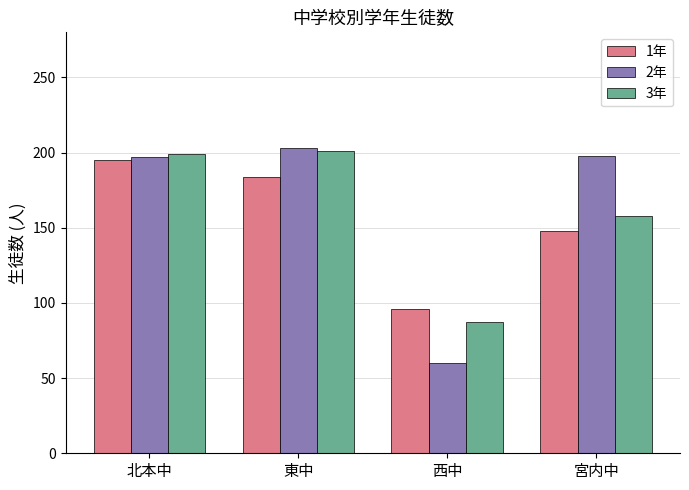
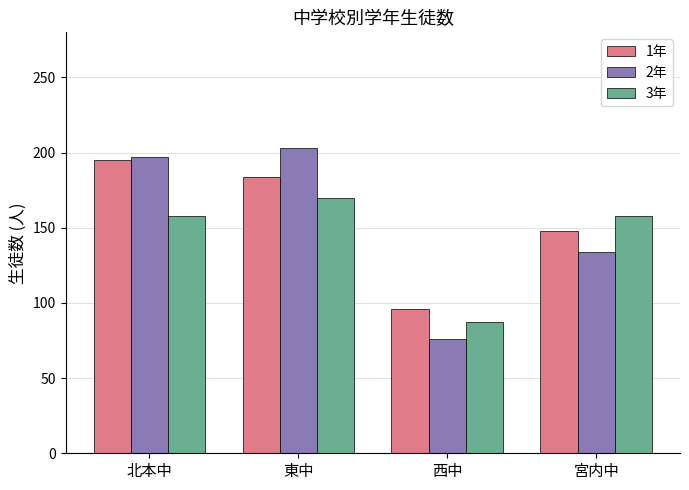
3年, 北本中: 199 -> 158
3年, 東中: 201 -> 170
2年, 西中: 60 -> 76
2年, 宮内中: 198 -> 134
